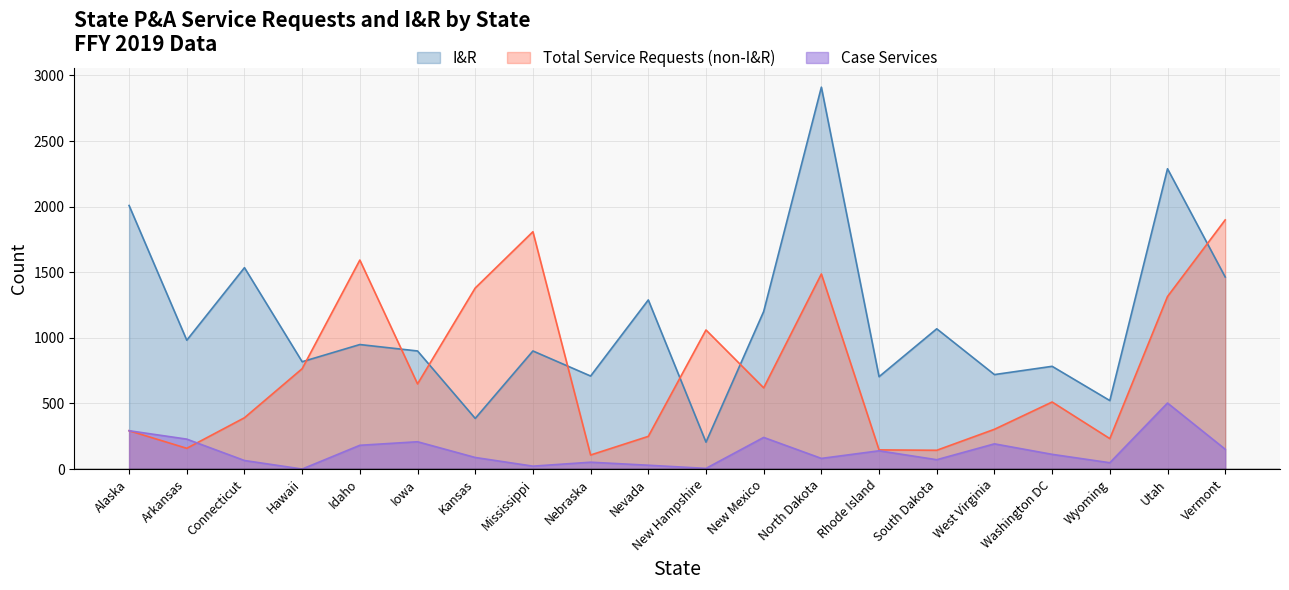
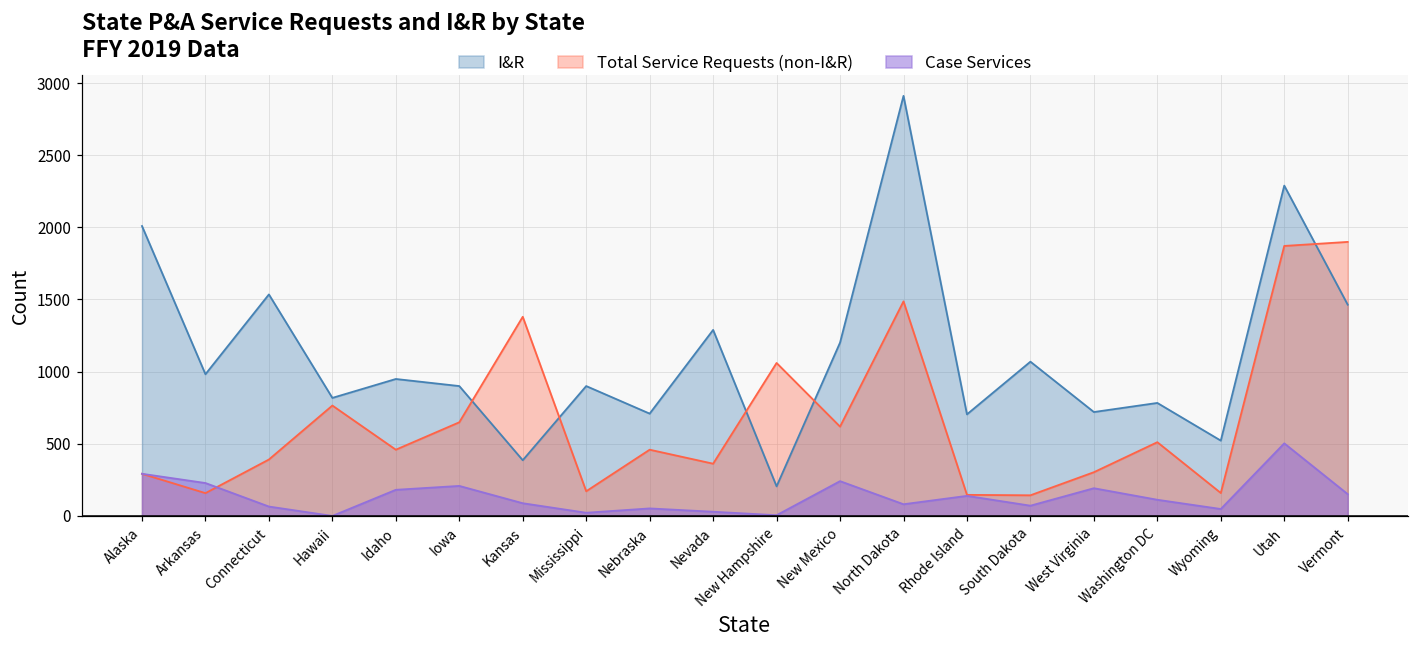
Total Service Requests (non-I&R), Idaho: 1590 -> 460
Total Service Requests (non-I&R), Mississippi: 1810 -> 170
Total Service Requests (non-I&R), Nebraska: 110 -> 460
Total Service Requests (non-I&R), Nevada: 250 -> 360
Total Service Requests (non-I&R), Wyoming: 230 -> 160
Total Service Requests (non-I&R), Utah: 1320 -> 1870
